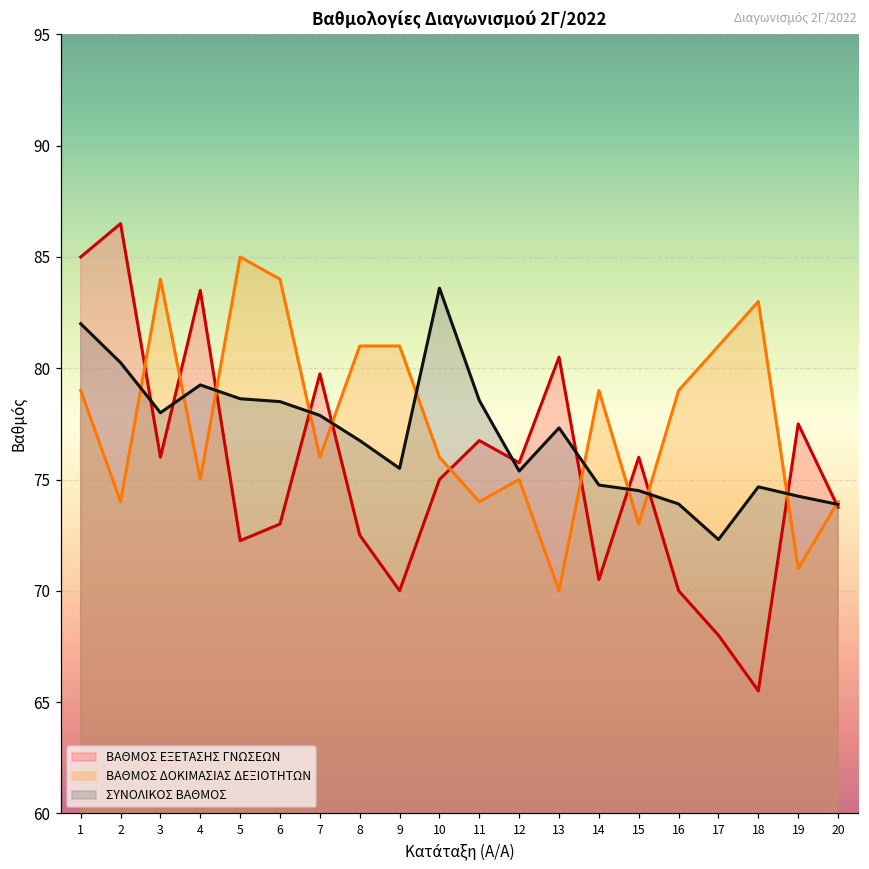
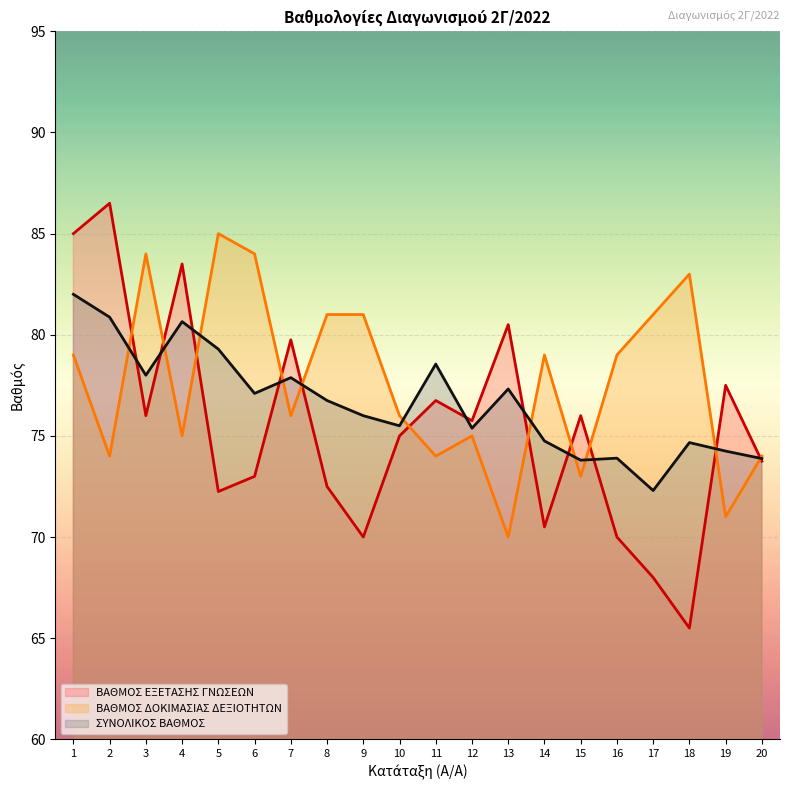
ΣΥΝΟΛΙΚΟΣ ΒΑΘΜΟΣ, 2: 80.3 -> 80.9
ΣΥΝΟΛΙΚΟΣ ΒΑΘΜΟΣ, 4: 79.3 -> 80.7
ΣΥΝΟΛΙΚΟΣ ΒΑΘΜΟΣ, 5: 78.6 -> 79.3
ΣΥΝΟΛΙΚΟΣ ΒΑΘΜΟΣ, 6: 78.5 -> 77.1
ΣΥΝΟΛΙΚΟΣ ΒΑΘΜΟΣ, 9: 75.5 -> 76.0
ΣΥΝΟΛΙΚΟΣ ΒΑΘΜΟΣ, 10: 83.6 -> 75.5
ΣΥΝΟΛΙΚΟΣ ΒΑΘΜΟΣ, 15: 74.5 -> 73.8
